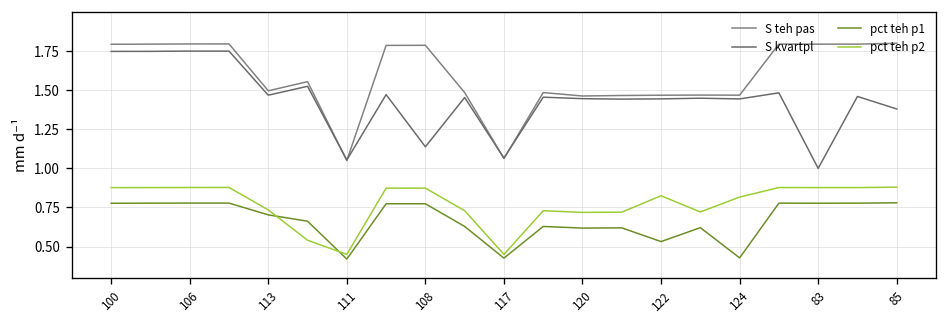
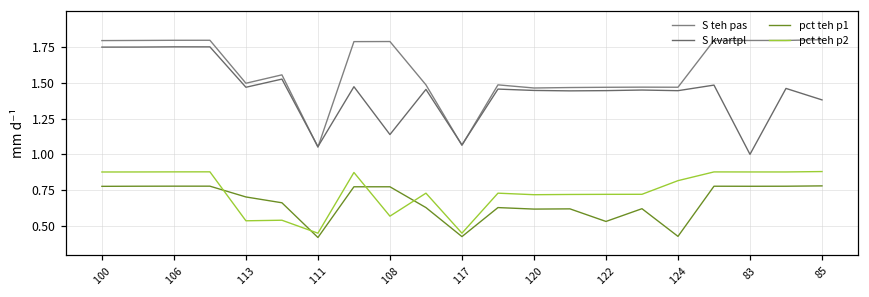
pct teh p2, 113: 0.73 -> 0.54
pct teh p2, 108: 0.87 -> 0.57
pct teh p2, 122: 0.82 -> 0.72
